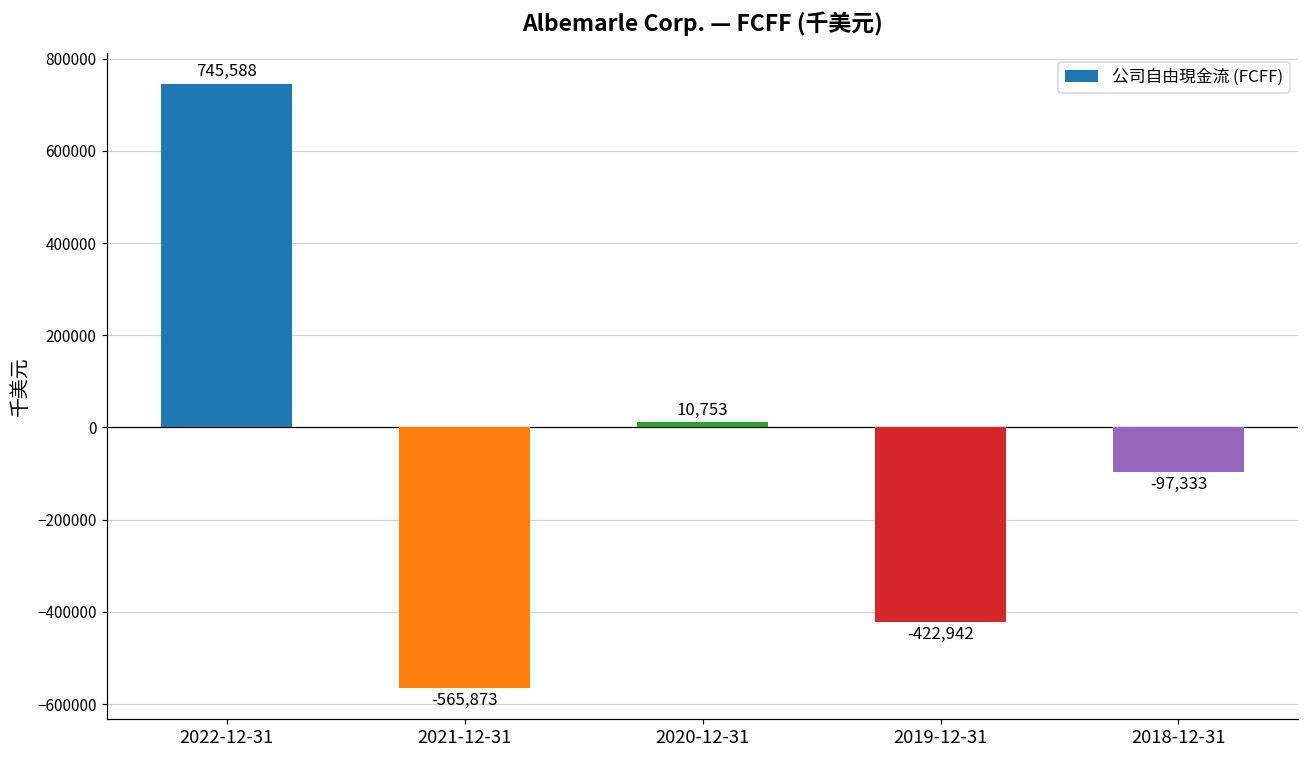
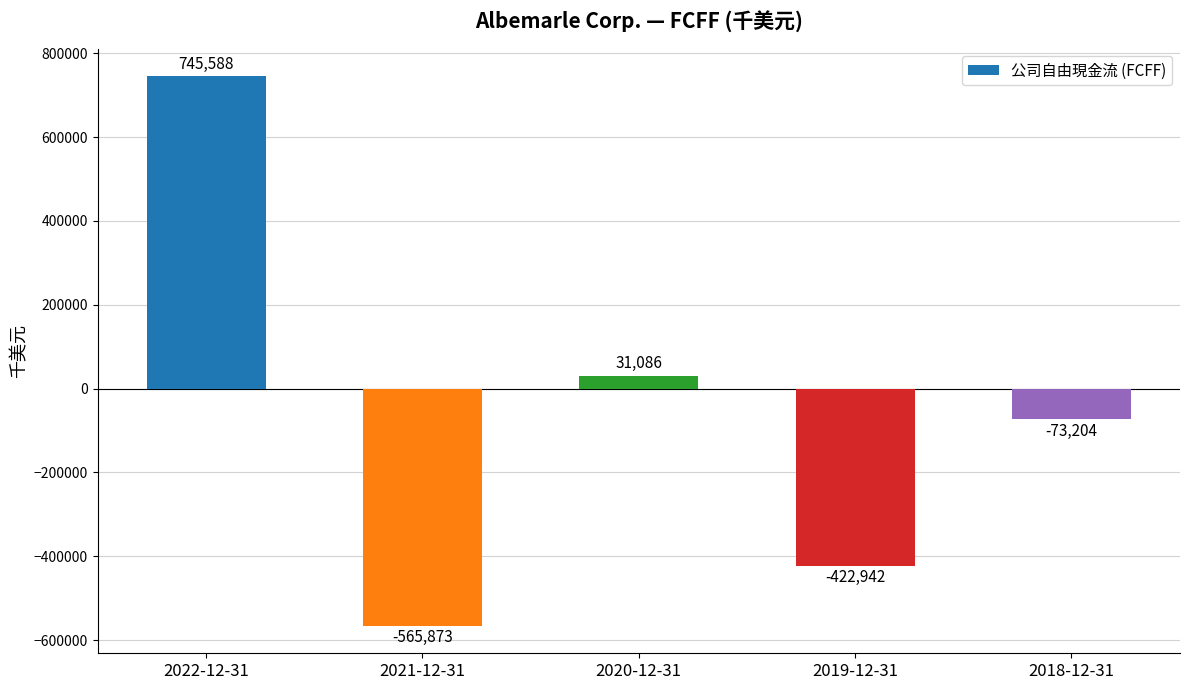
2020-12-31: 10,753 -> 31,086
2018-12-31: -97,333 -> -73,204
